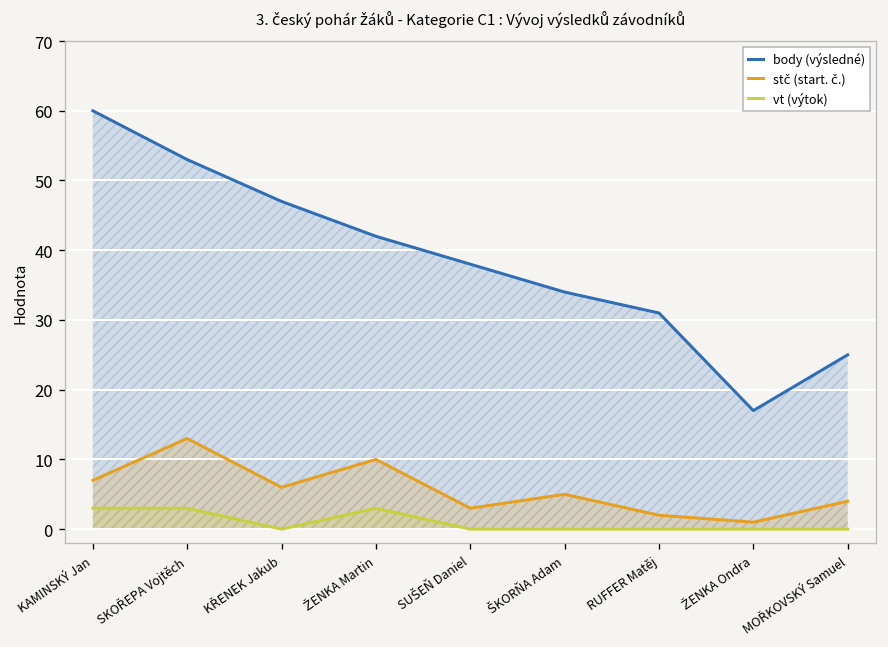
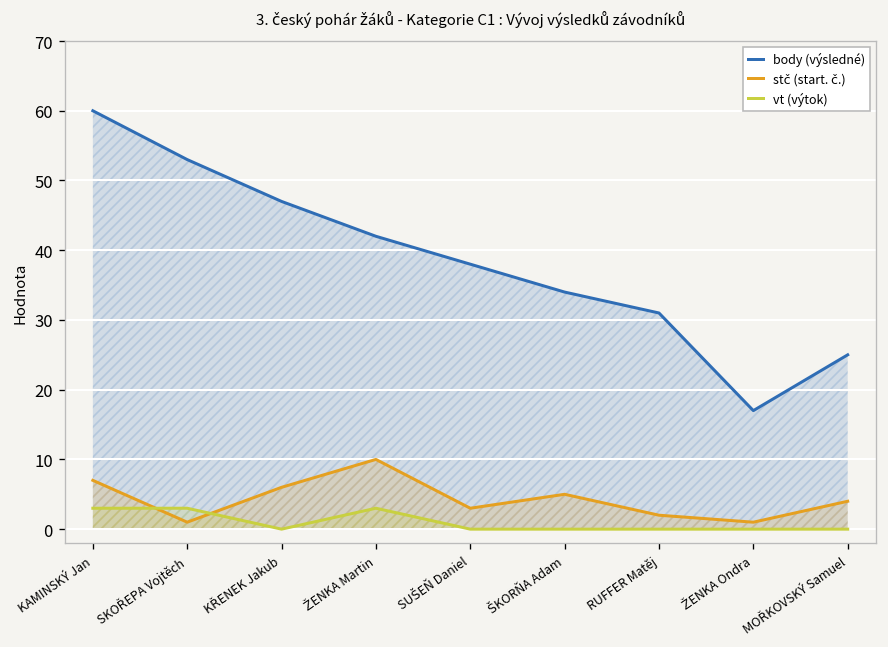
stč (start. č.), SKOŘEPA Vojtěch: 13 -> 1
